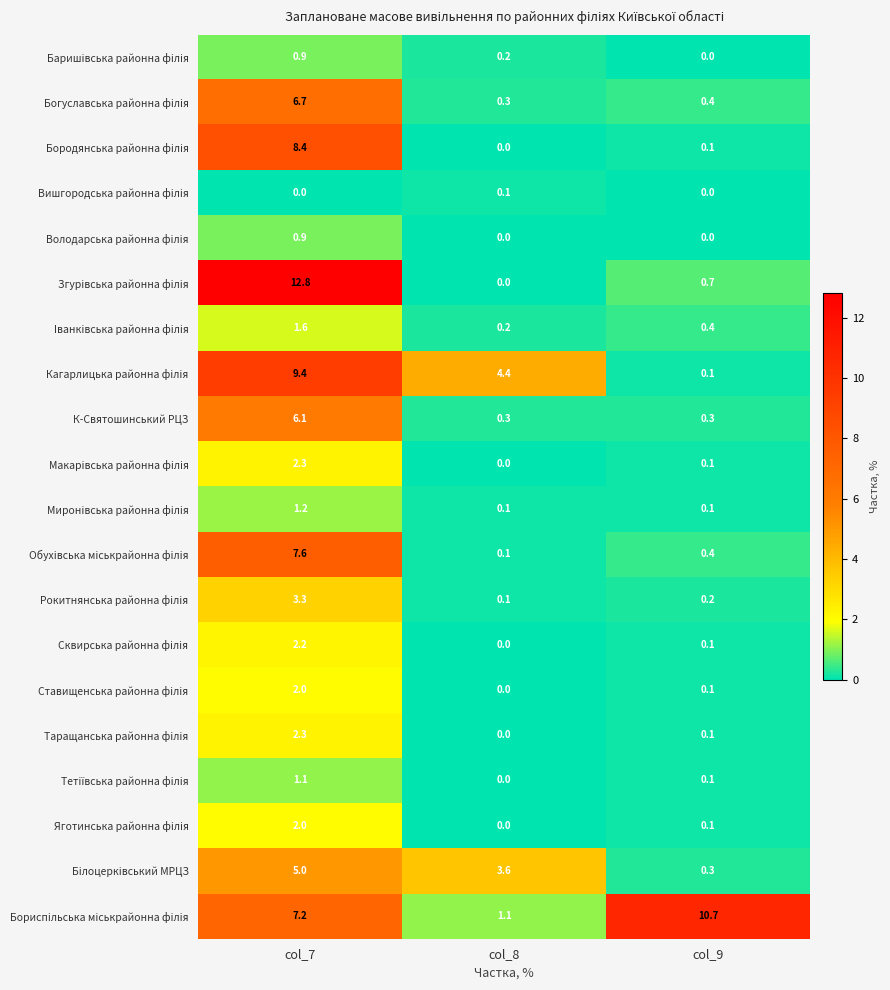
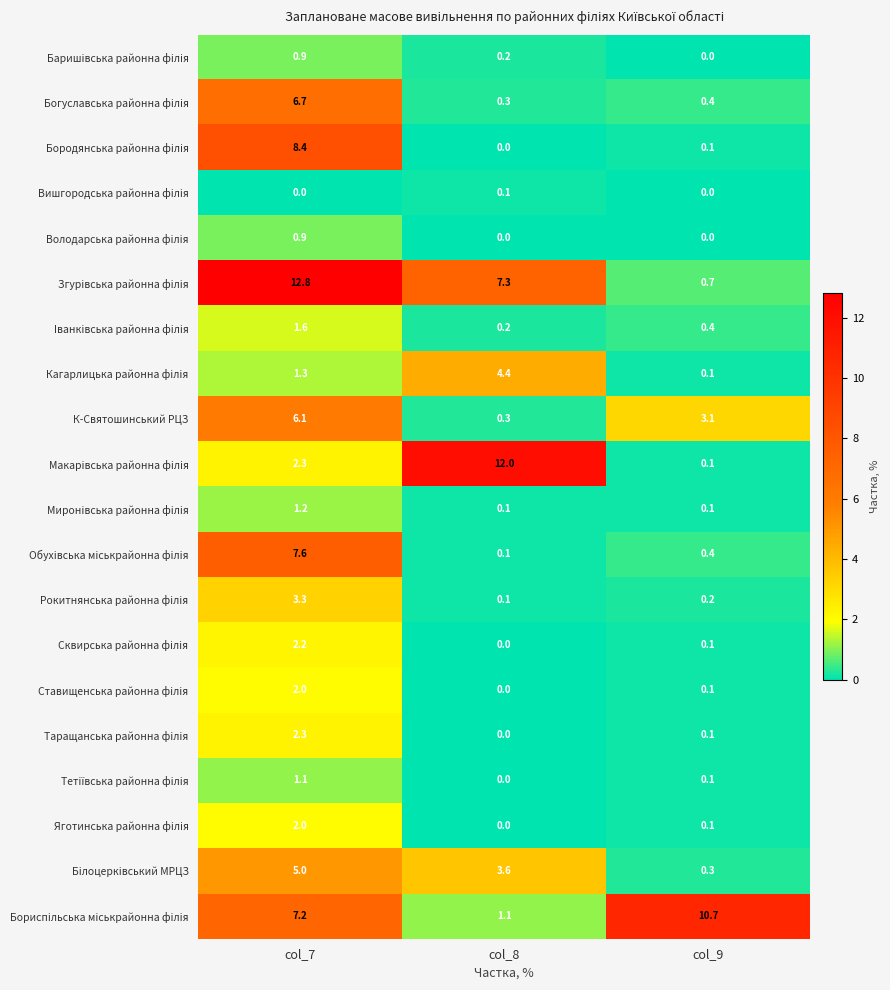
Згурівська районна філія, col_8: 0.0 -> 7.3
Кагарлицька районна філія, col_7: 9.4 -> 1.3
К-Святошинський РЦЗ, col_9: 0.3 -> 3.1
Макарівська районна філія, col_8: 0.0 -> 12.0
